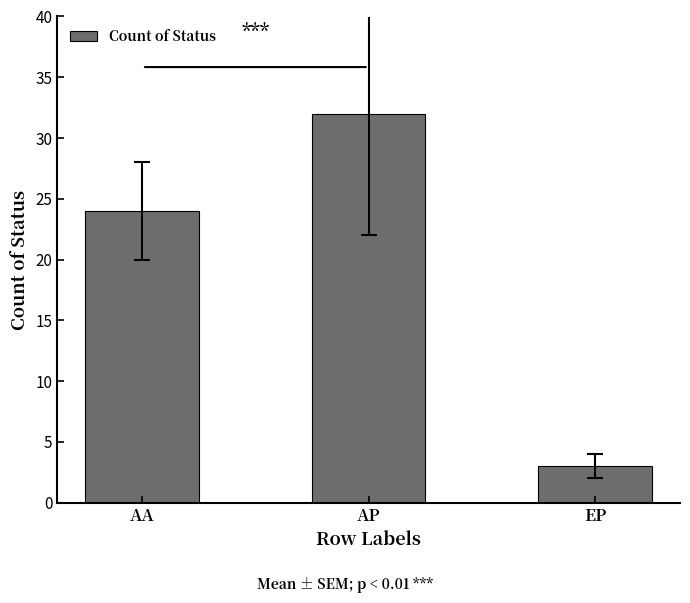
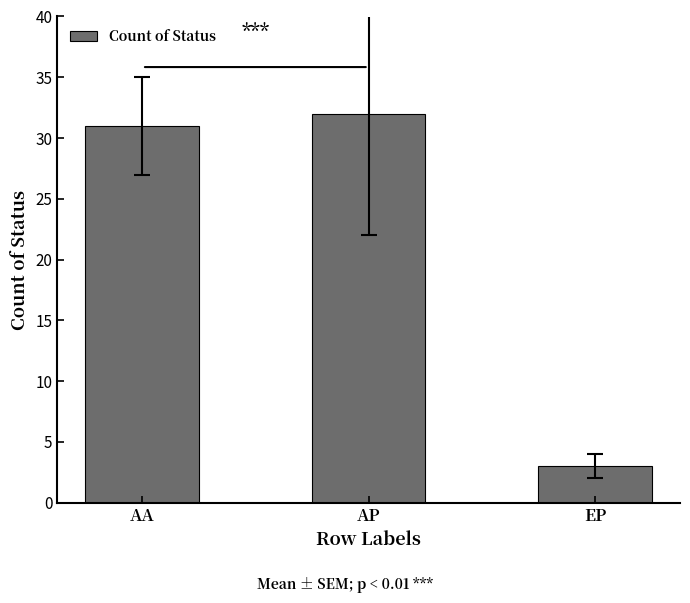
Count of Status, AA: 24 -> 31
